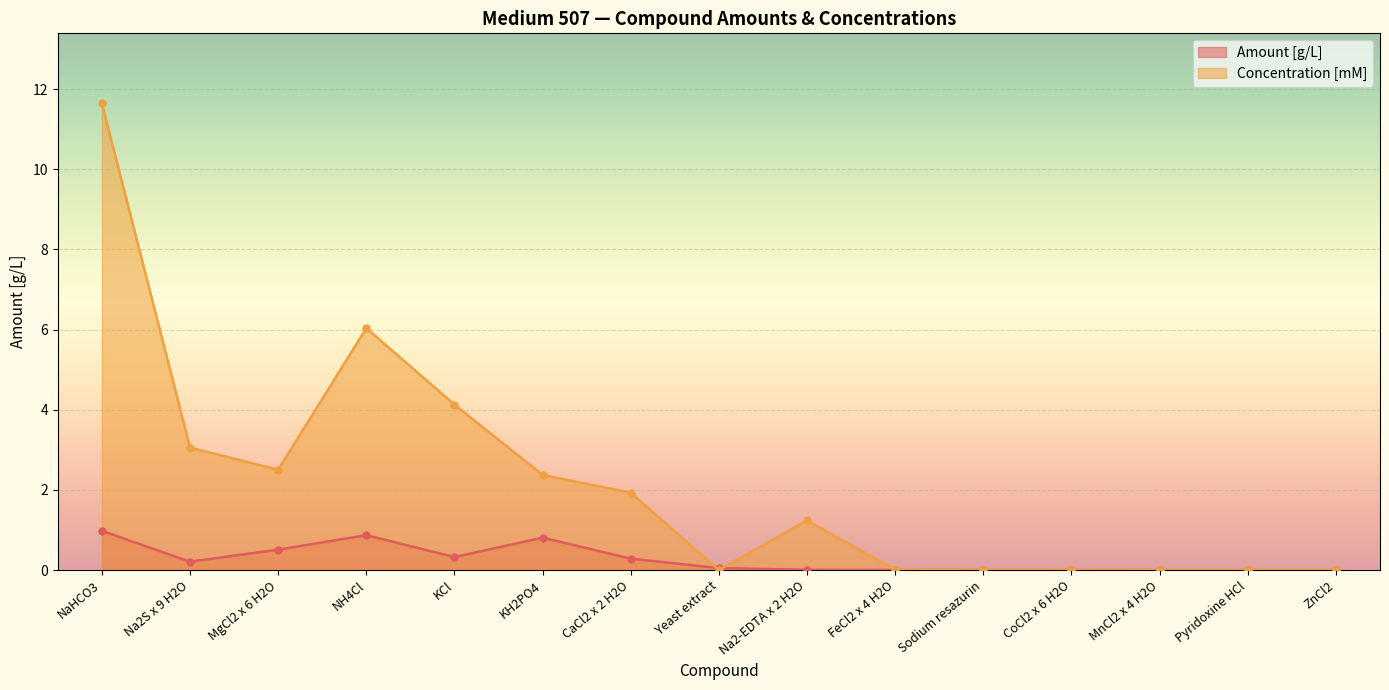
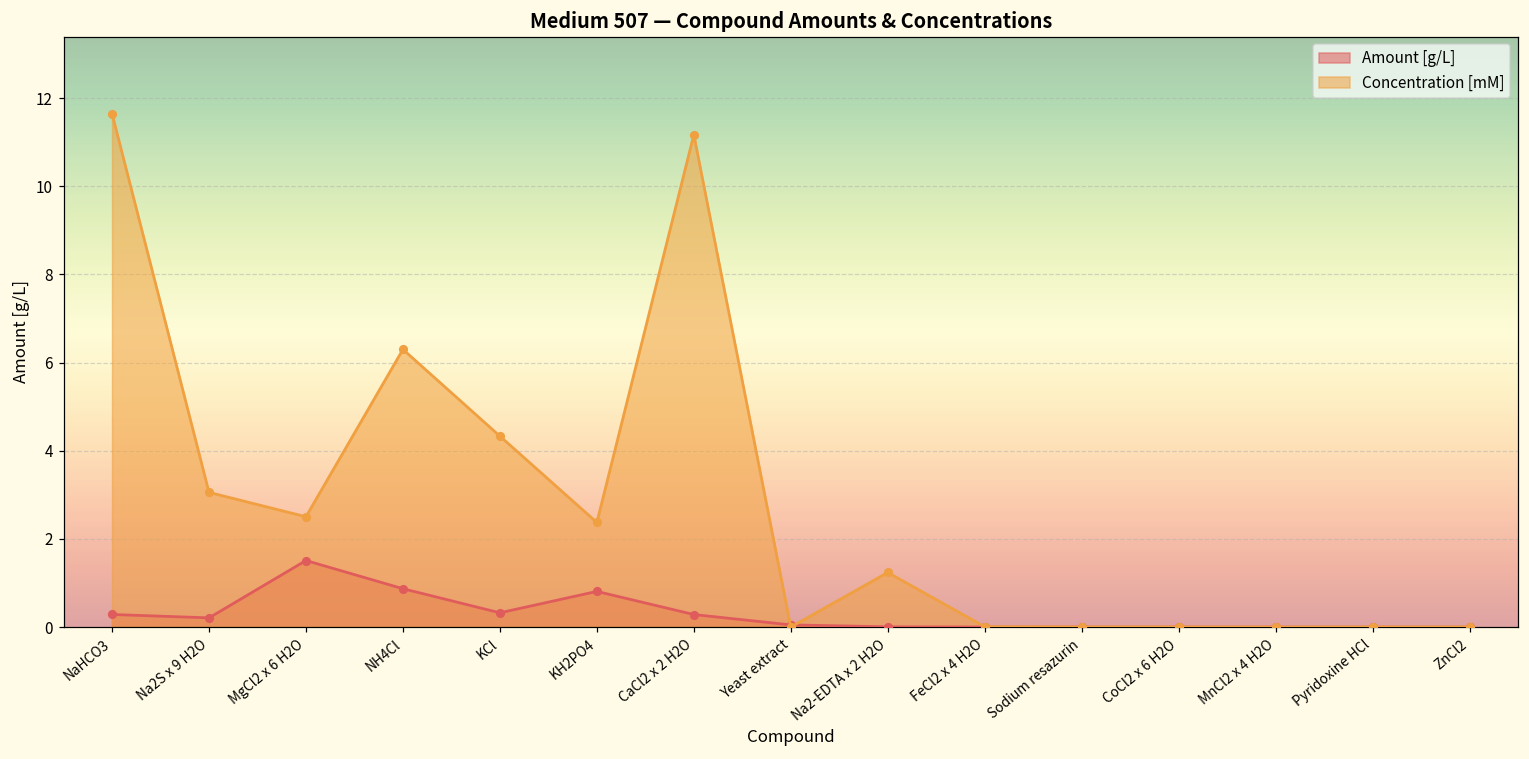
Amount [g/L], NaHCO3: 1.0 -> 0.3
Amount [g/L], MgCl2 x 6 H2O: 0.5 -> 1.5
Concentration [mM], NH4Cl: 6.0 -> 6.3
Concentration [mM], KCl: 4.1 -> 4.3
Concentration [mM], CaCl2 x 2 H2O: 1.9 -> 11.2
